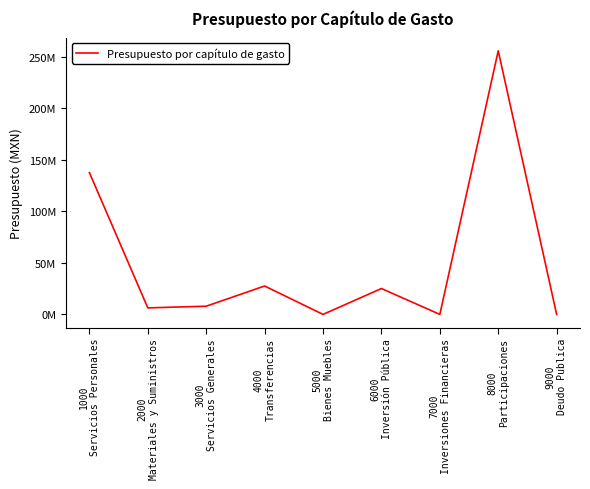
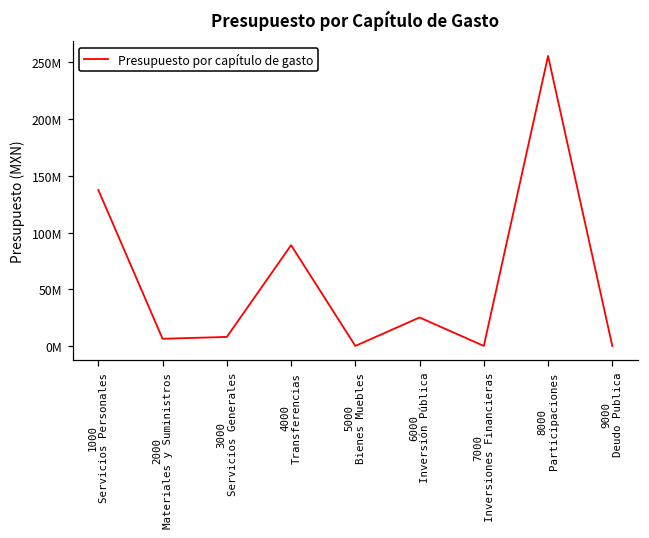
4000 Transferencias: 28000000 -> 89000000
